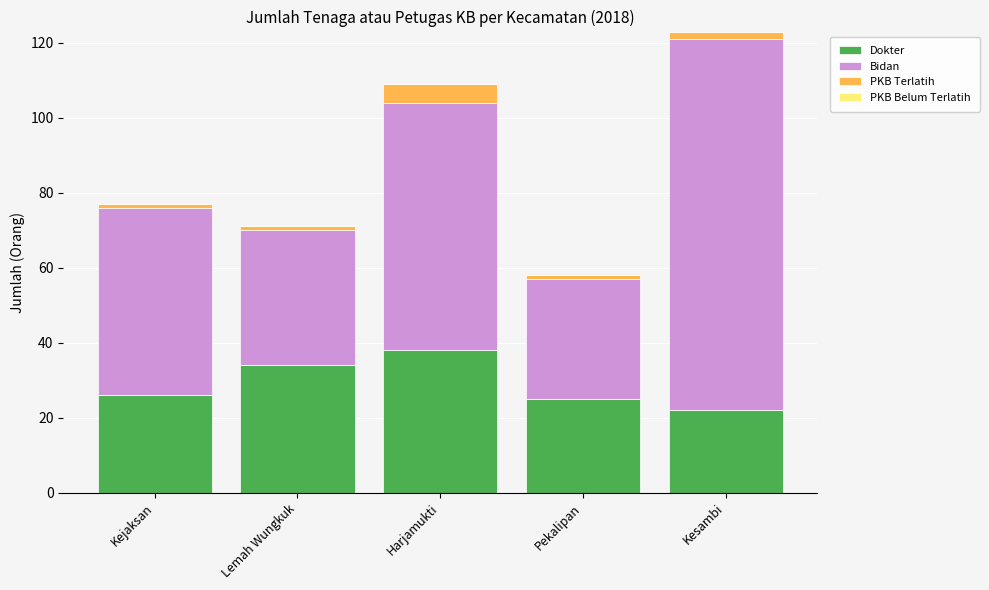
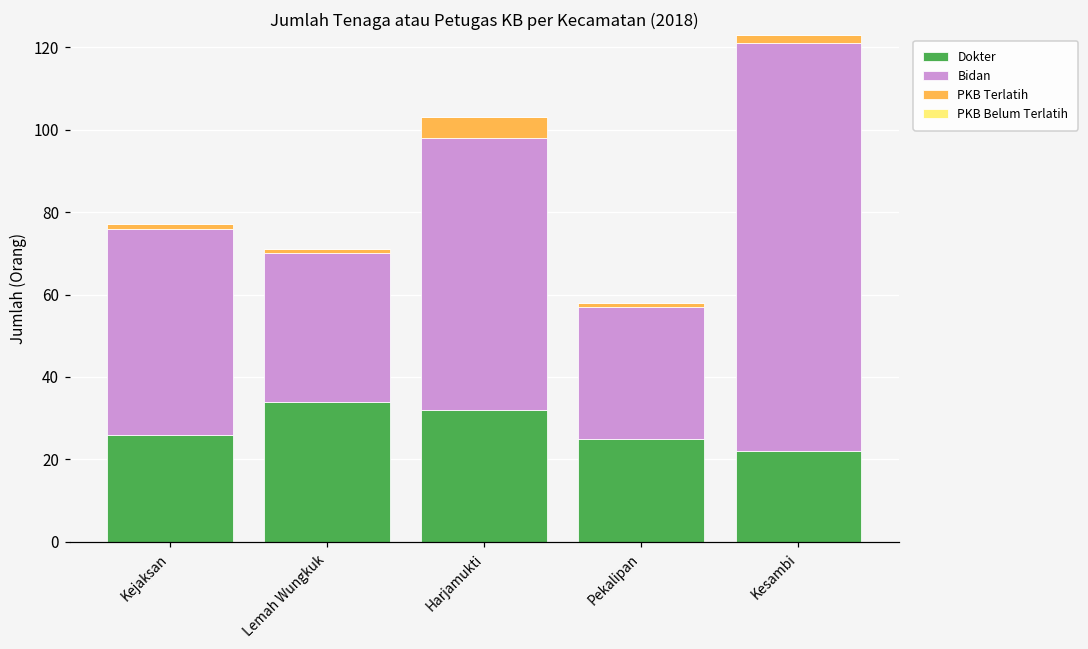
Dokter, Harjamukti: 38 -> 32
